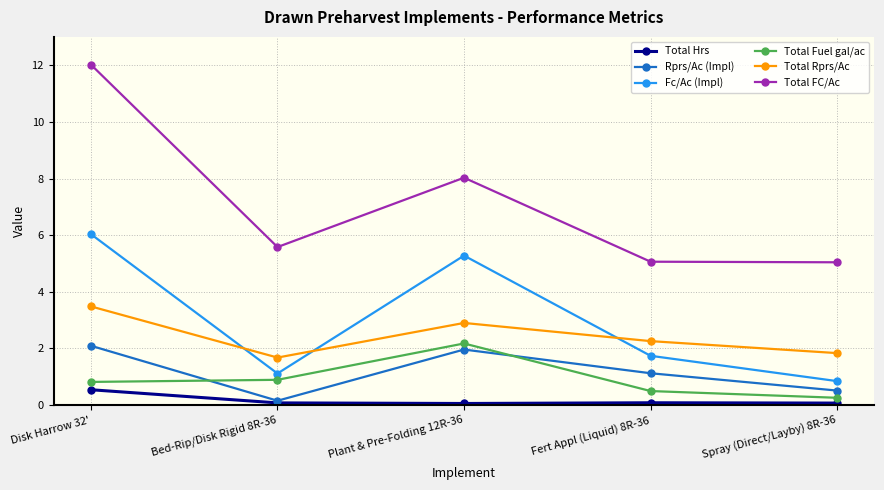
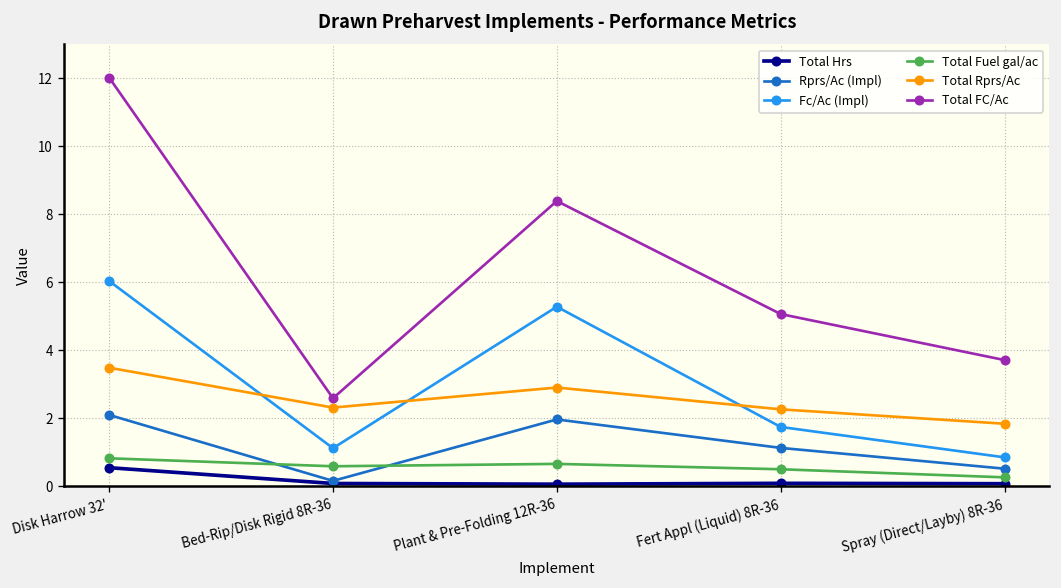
Total Fuel gal/ac, Bed-Rip/Disk Rigid 8R-36: 0.9 -> 0.6
Total Rprs/Ac, Bed-Rip/Disk Rigid 8R-36: 1.7 -> 2.3
Total FC/Ac, Bed-Rip/Disk Rigid 8R-36: 5.6 -> 2.6
Total Fuel gal/ac, Plant & Pre-Folding 12R-36: 2.2 -> 0.7
Total FC/Ac, Plant & Pre-Folding 12R-36: 8.0 -> 8.4
Total FC/Ac, Spray (Direct/Layby) 8R-36: 5.0 -> 3.7
